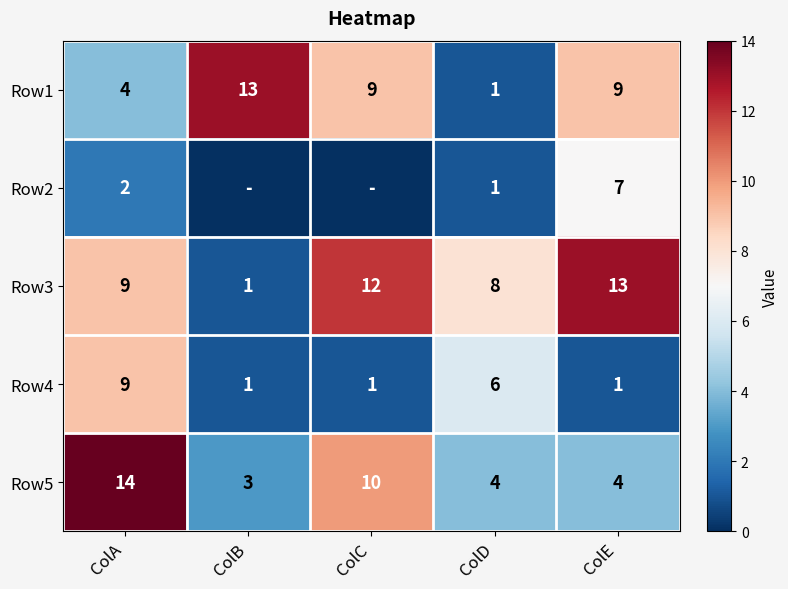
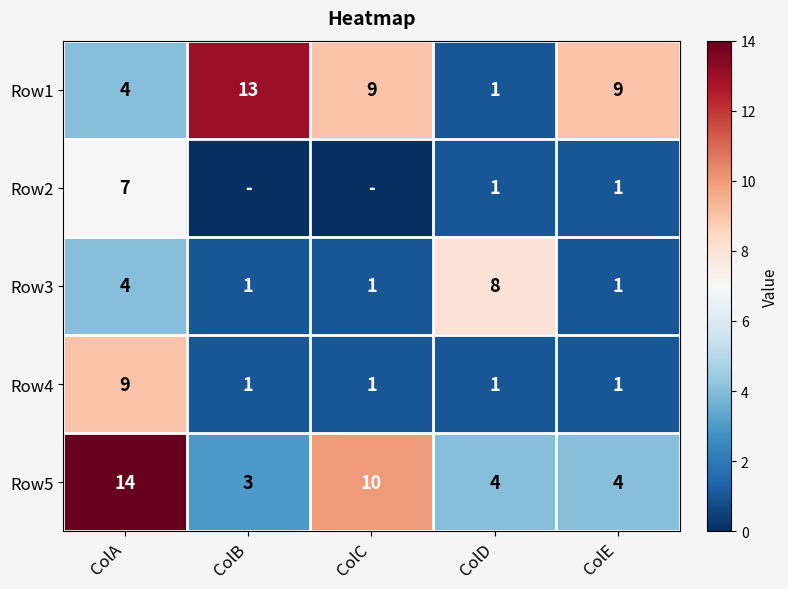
Row2, ColA: 2 -> 7
Row2, ColE: 7 -> 1
Row3, ColA: 9 -> 4
Row3, ColC: 12 -> 1
Row3, ColE: 13 -> 1
Row4, ColD: 6 -> 1
